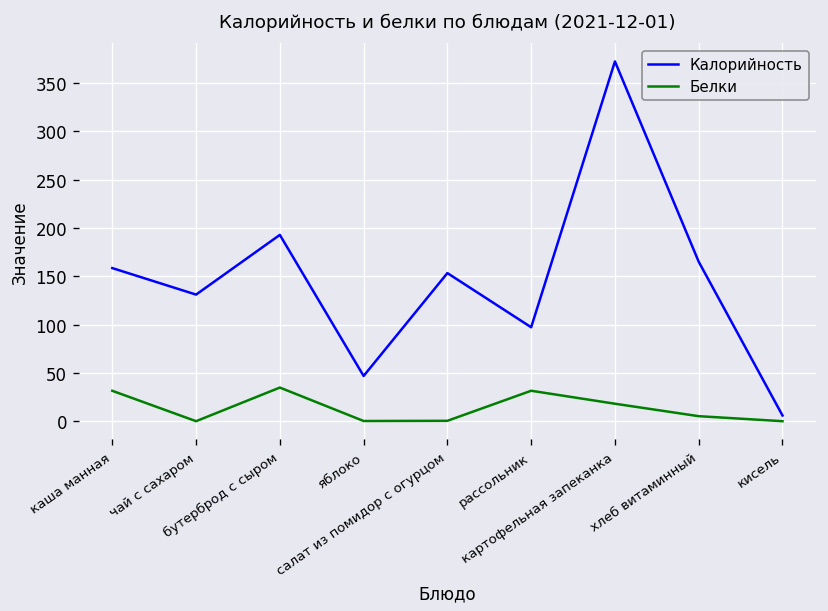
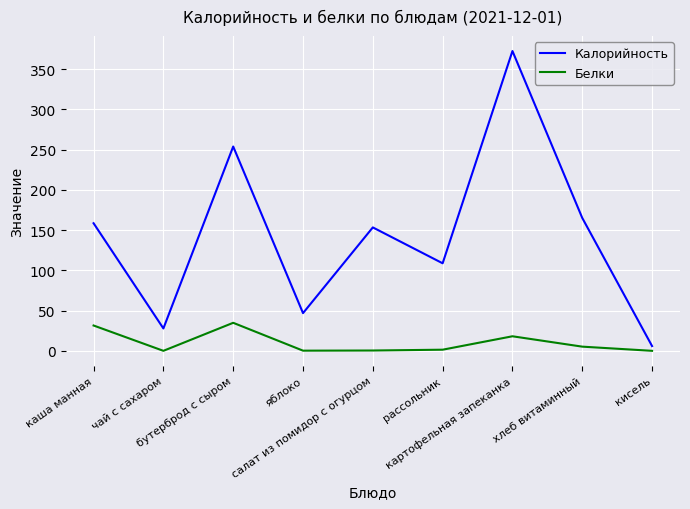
Калорийность, чай с сахаром: 130 -> 30
Калорийность, бутерброд с сыром: 190 -> 250
Калорийность, рассольник: 100 -> 110
Белки, рассольник: 30 -> 0
